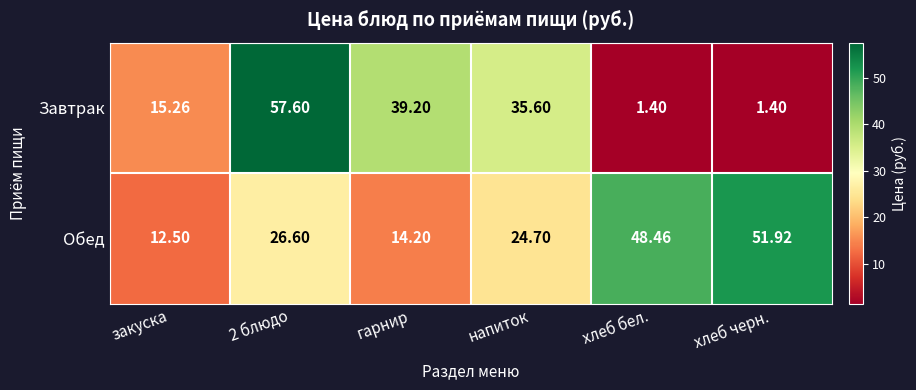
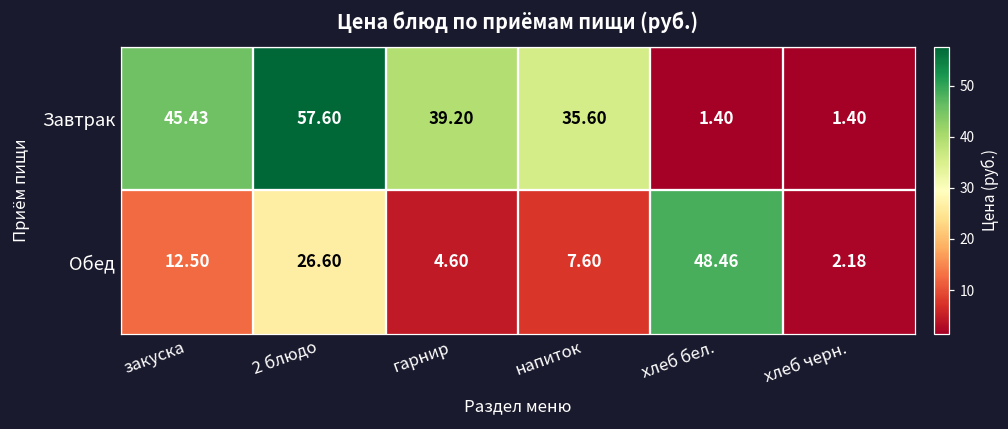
Завтрак, закуска: 15.26 -> 45.43
Обед, гарнир: 14.20 -> 4.60
Обед, напиток: 24.70 -> 7.60
Обед, хлеб черн.: 51.92 -> 2.18
